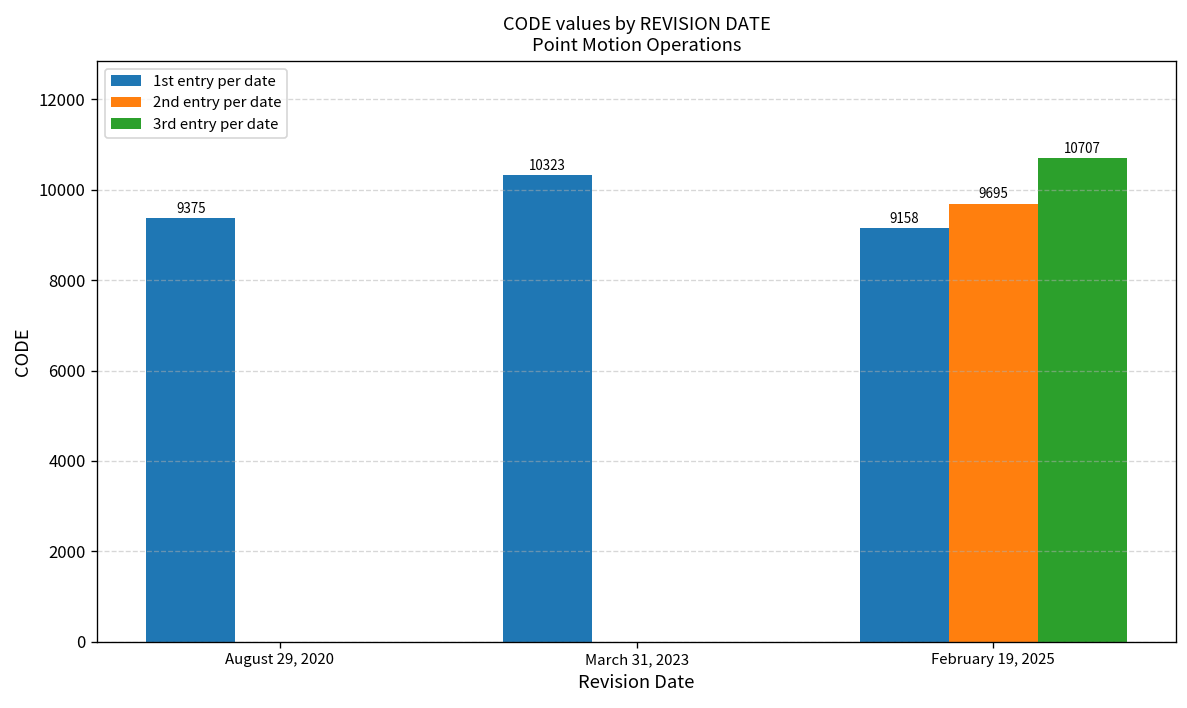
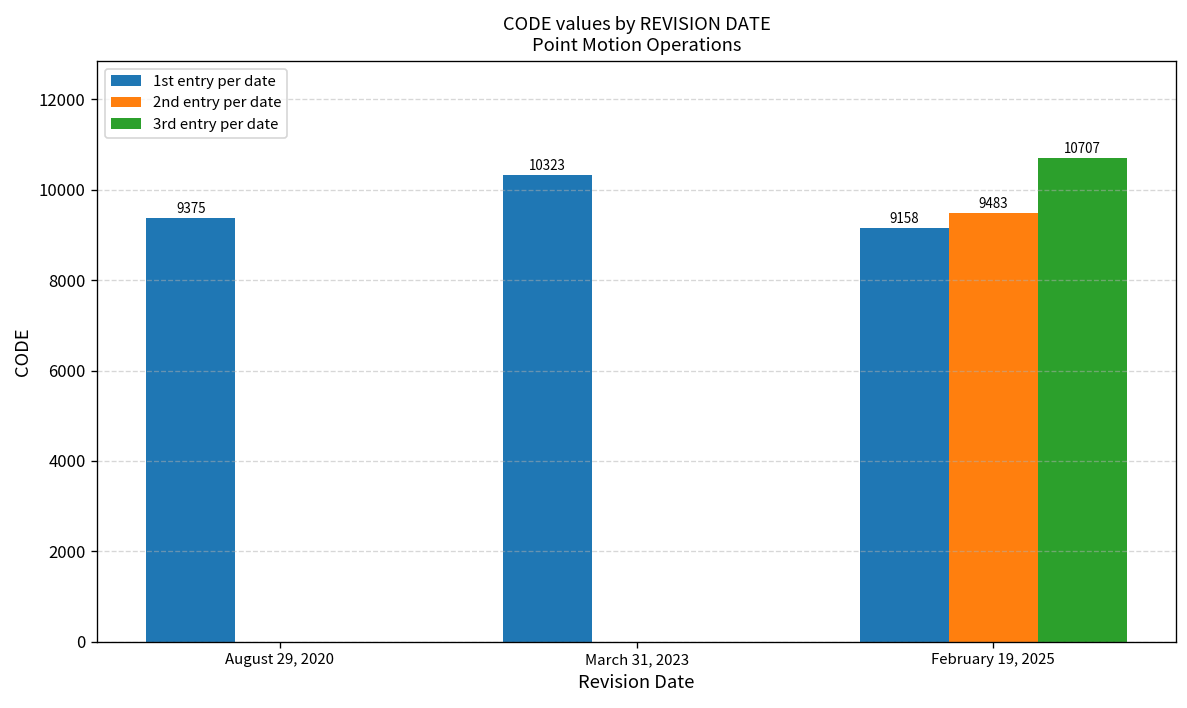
2nd entry per date, February 19, 2025: 9695 -> 9483
